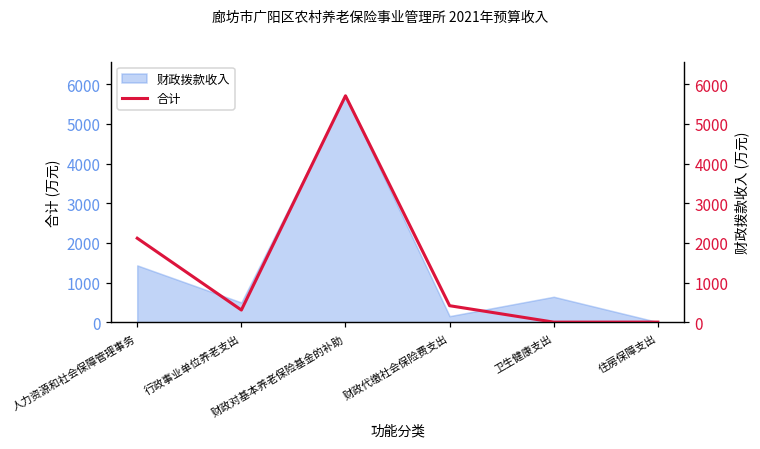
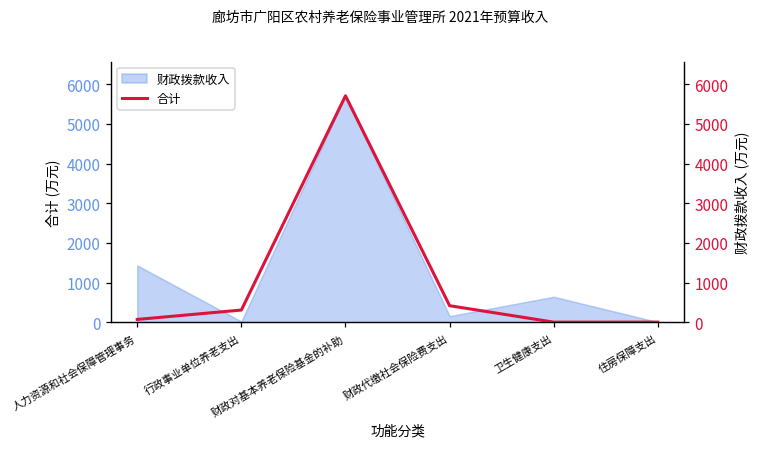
财政拨款收入, 行政事业单位养老支出: 500 -> 0
合计, 人力资源和社会保障管理事务: 2100 -> 100
